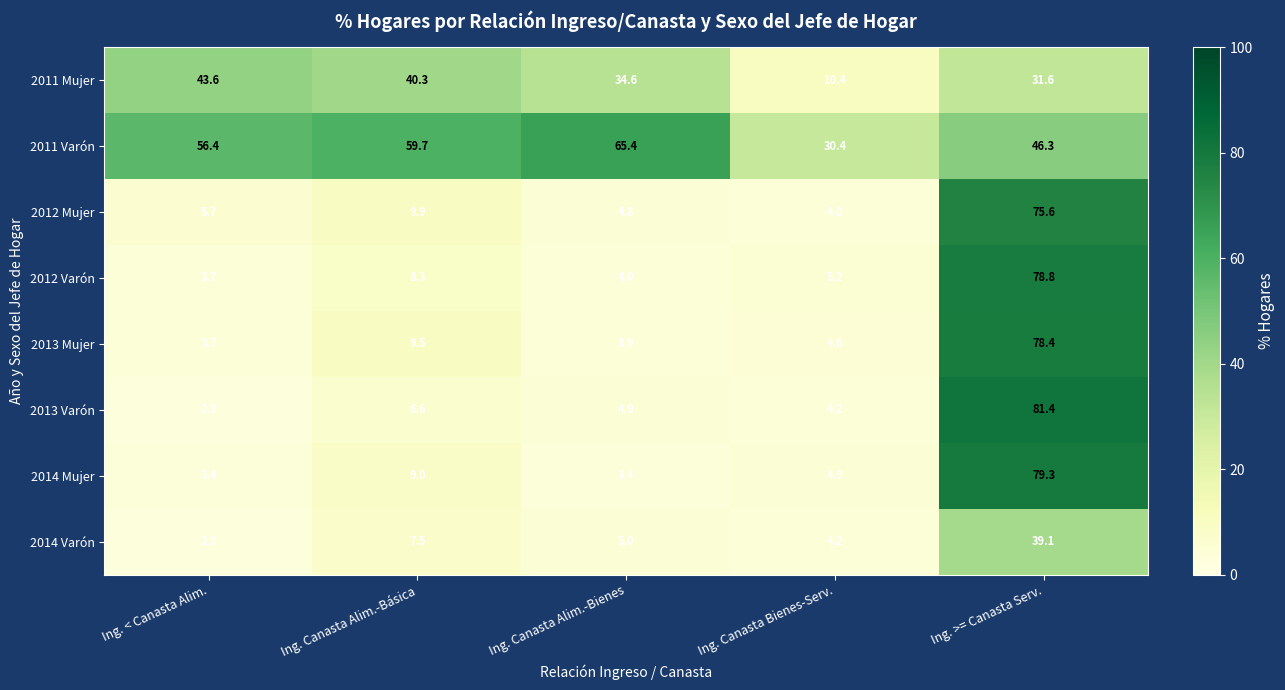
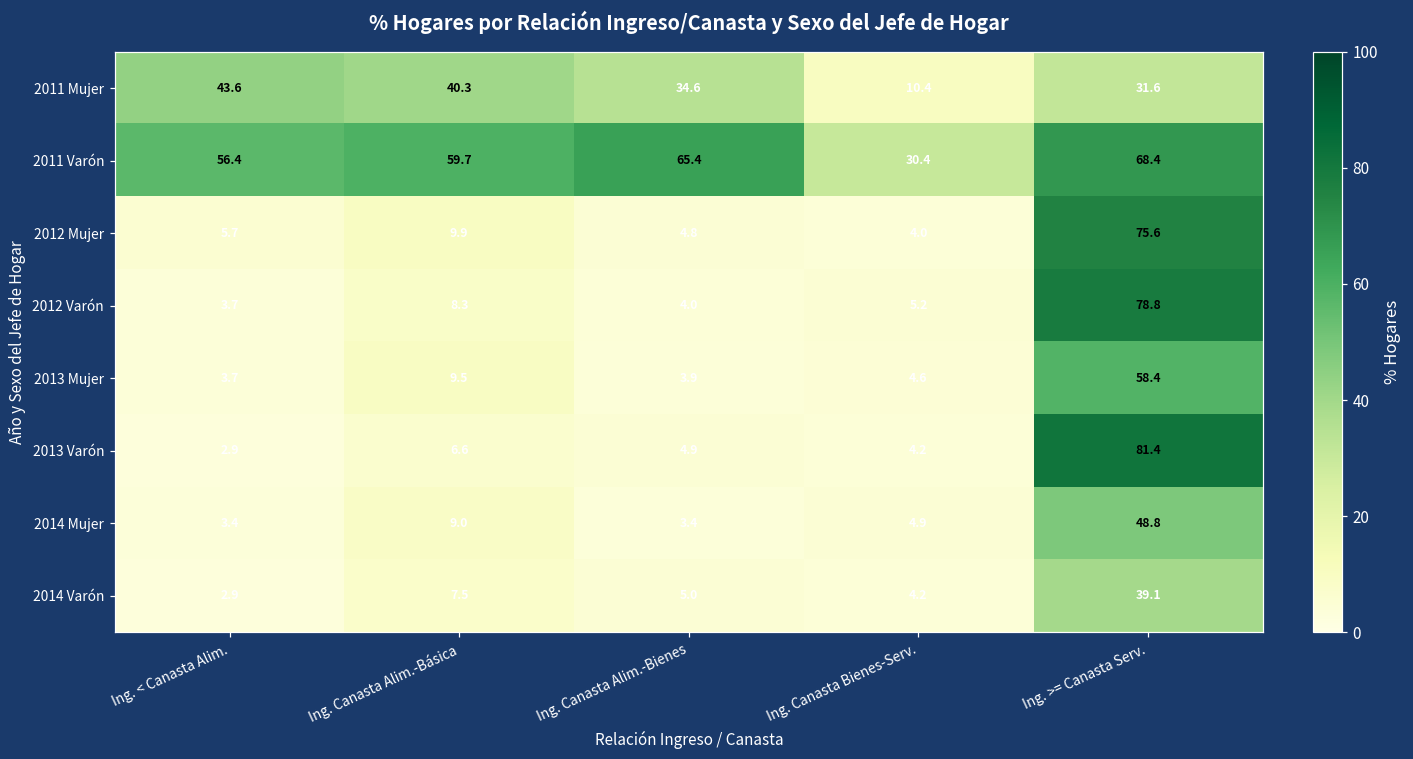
2011 Varón, Ing. >= Canasta Serv.: 46.3 -> 68.4
2013 Mujer, Ing. >= Canasta Serv.: 78.4 -> 58.4
2014 Mujer, Ing. >= Canasta Serv.: 79.3 -> 48.8
